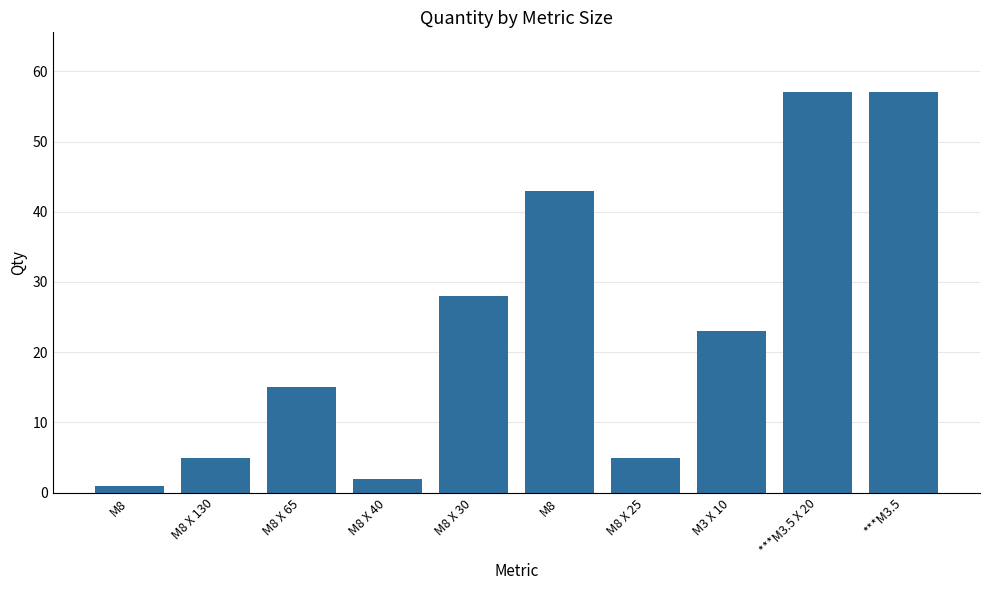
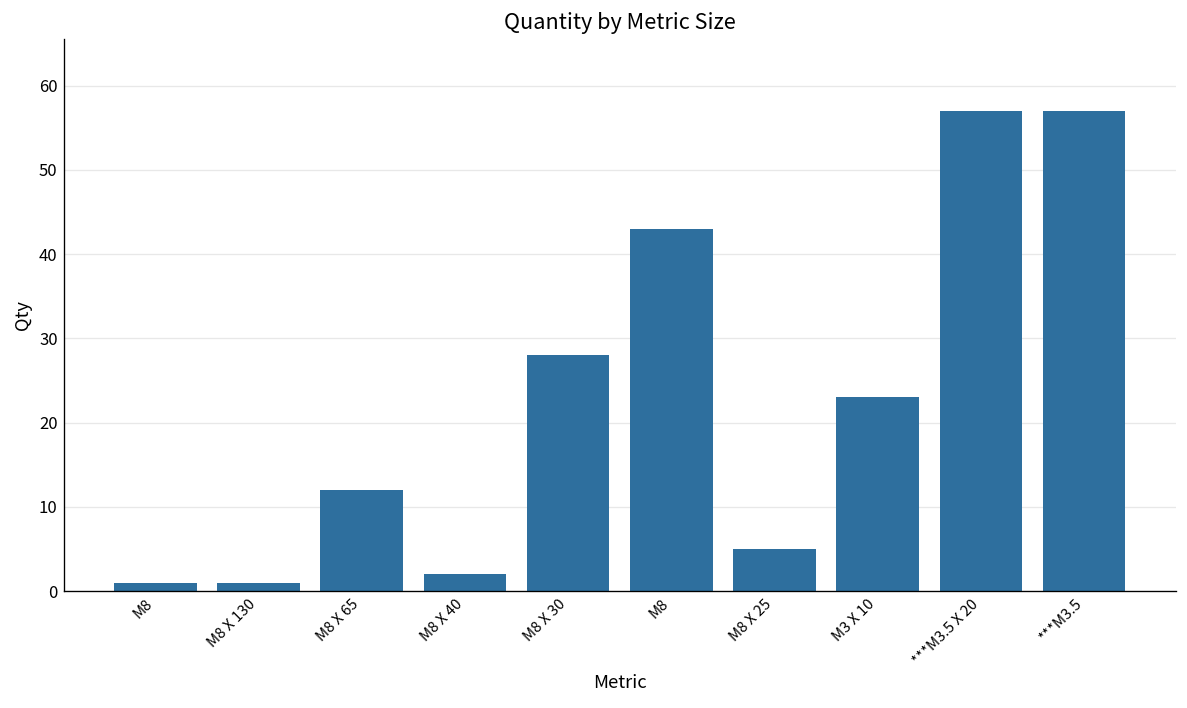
M8 X 130: 5 -> 1
M8 X 65: 15 -> 12
